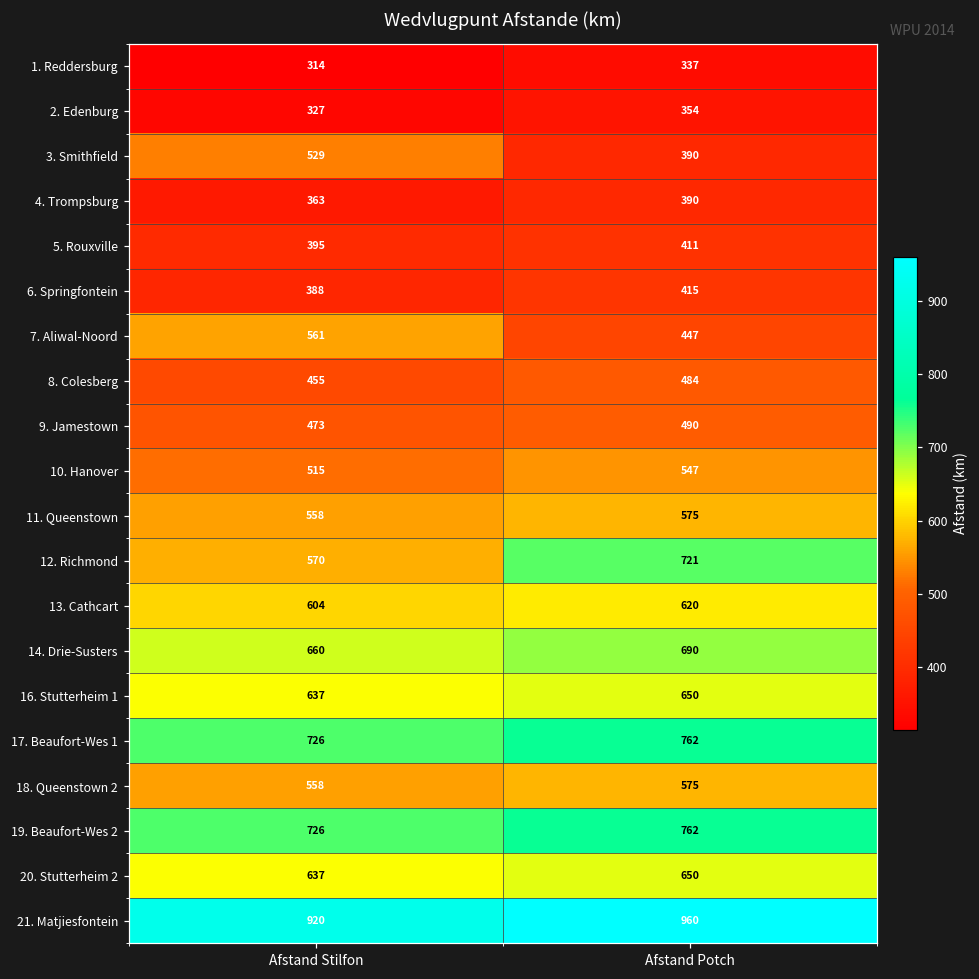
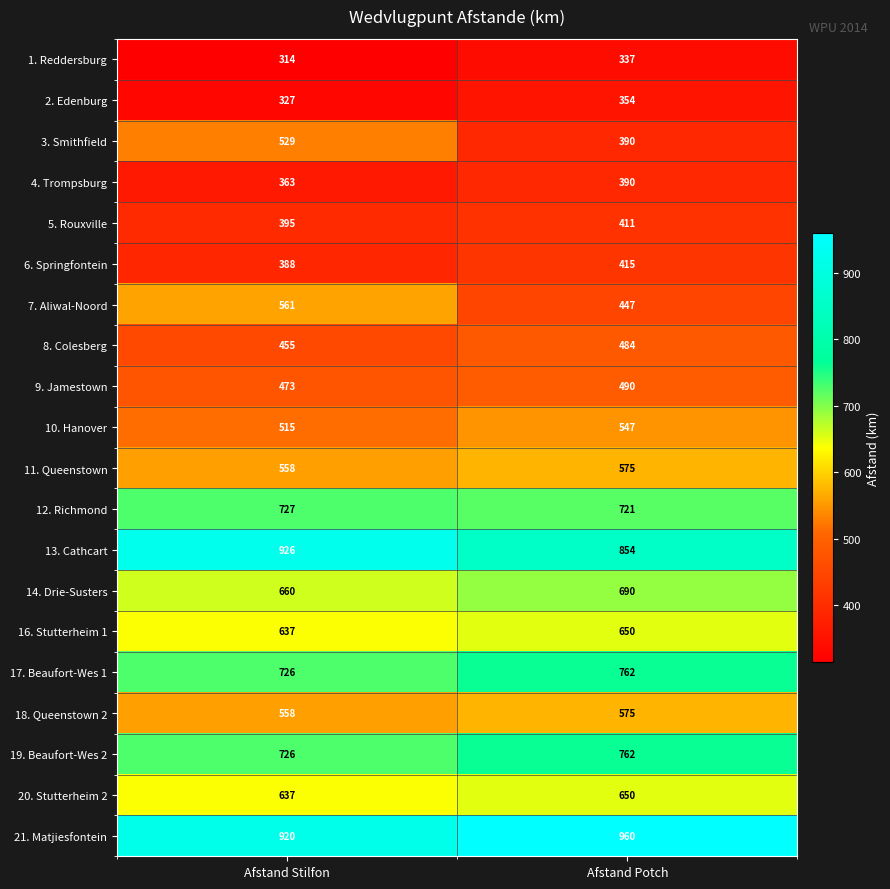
12. Richmond, Afstand Stilfon: 570 -> 727
13. Cathcart, Afstand Stilfon: 604 -> 926
13. Cathcart, Afstand Potch: 620 -> 854
